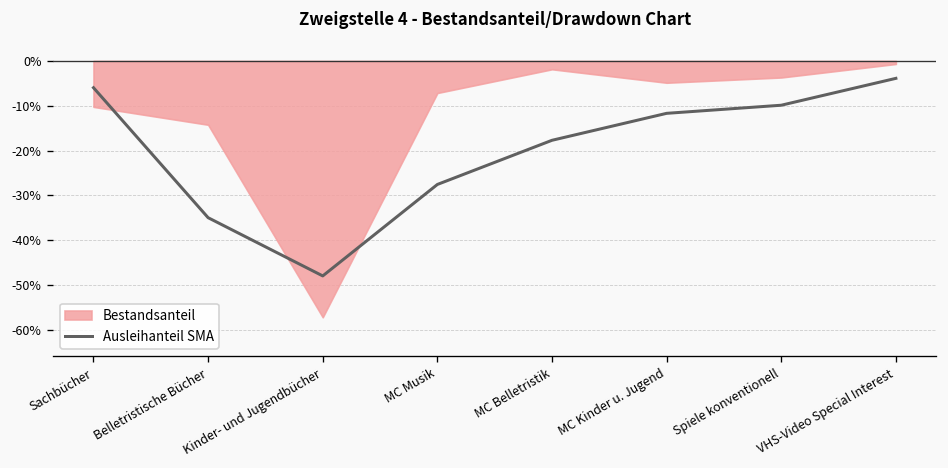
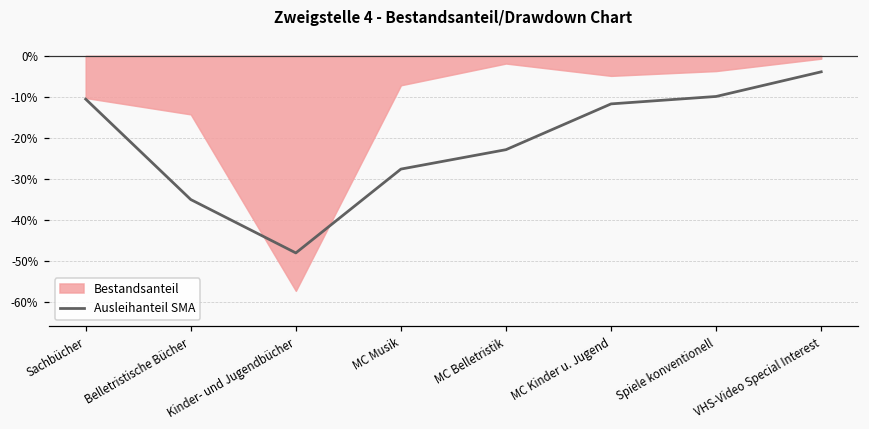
Ausleihanteil SMA, Sachbücher: -6% -> -11%
Ausleihanteil SMA, MC Belletristik: -18% -> -23%
